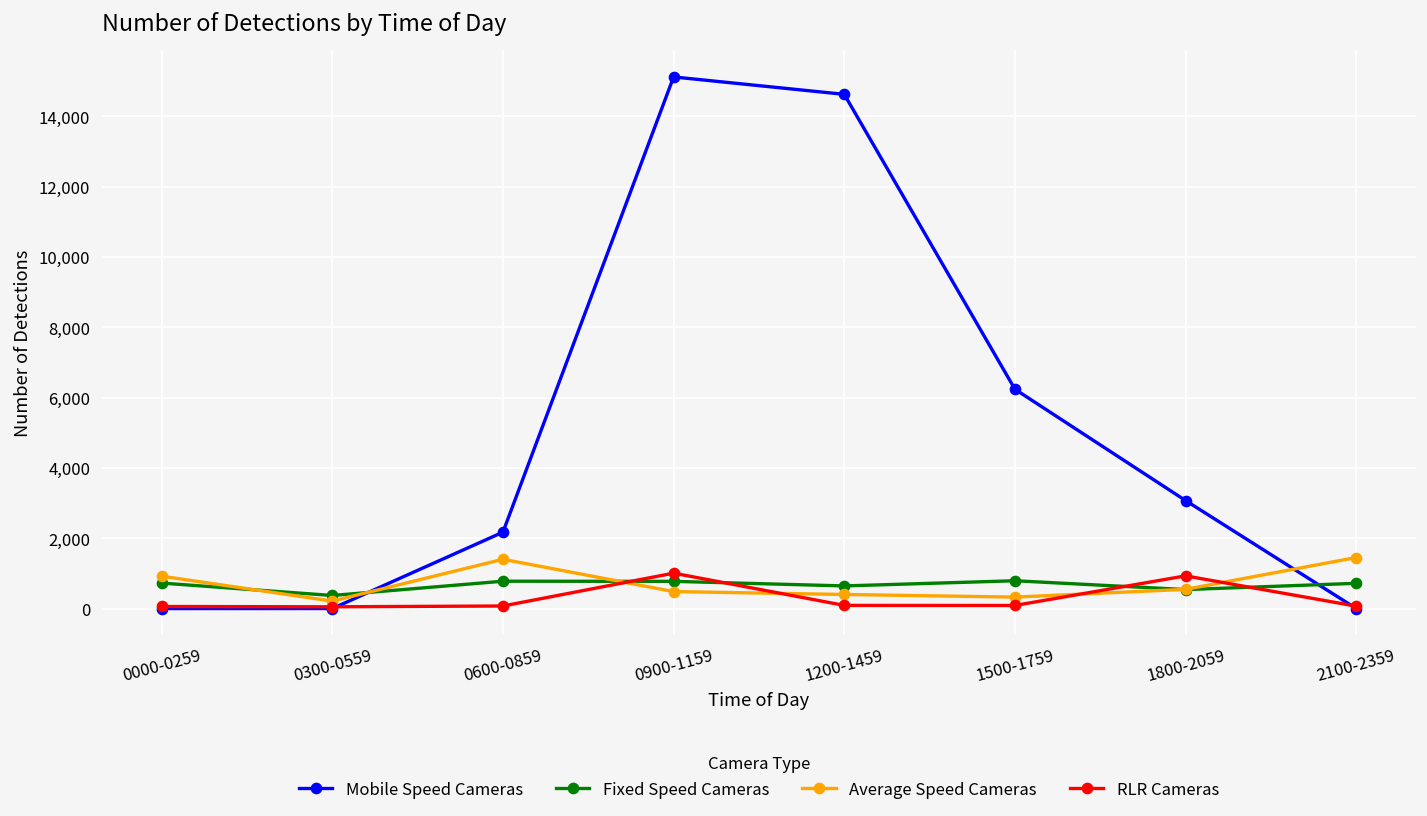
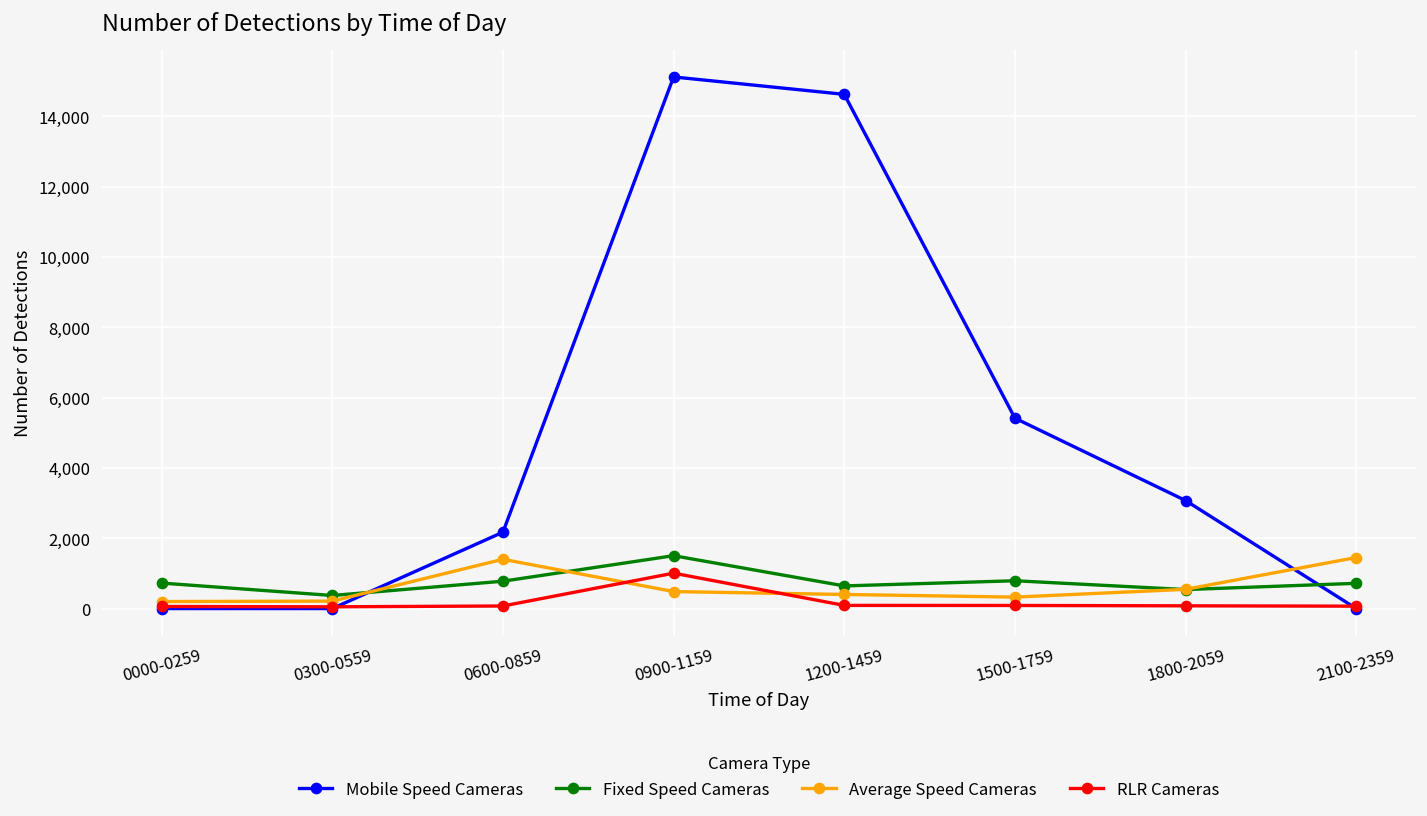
Average Speed Cameras, 0000-0259: 900 -> 200
Fixed Speed Cameras, 0900-1159: 800 -> 1,500
Mobile Speed Cameras, 1500-1759: 6,200 -> 5,400
RLR Cameras, 1800-2059: 900 -> 100
